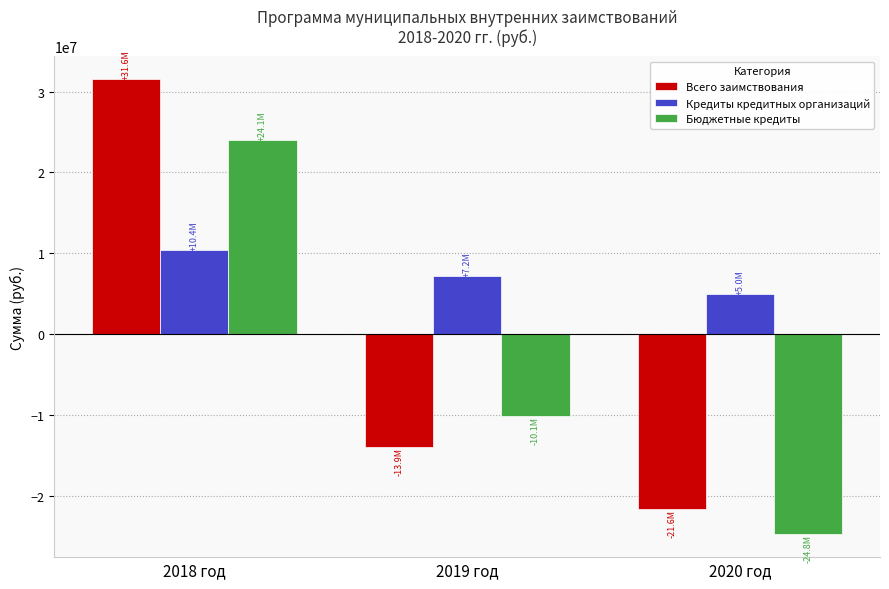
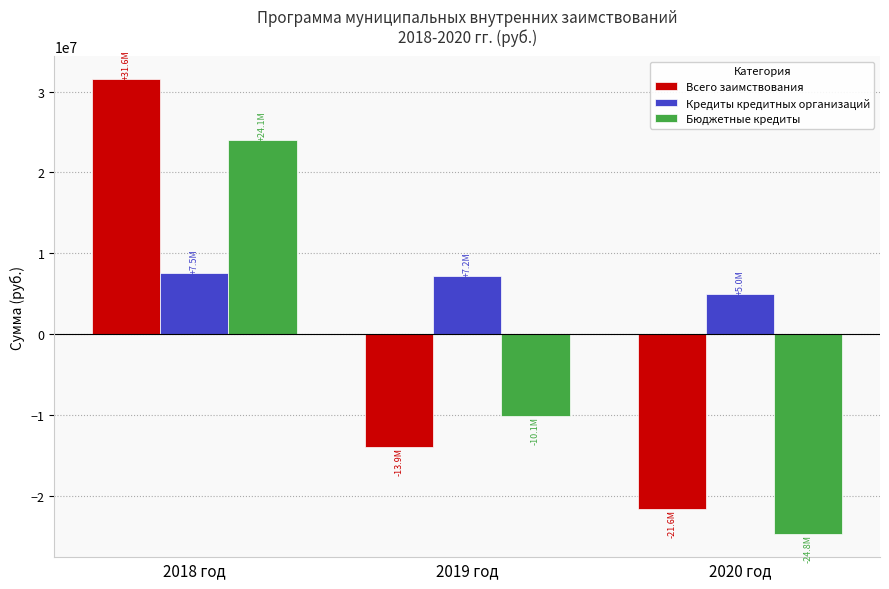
Кредиты кредитных организаций, 2018 год: +10.4M -> +7.5M
